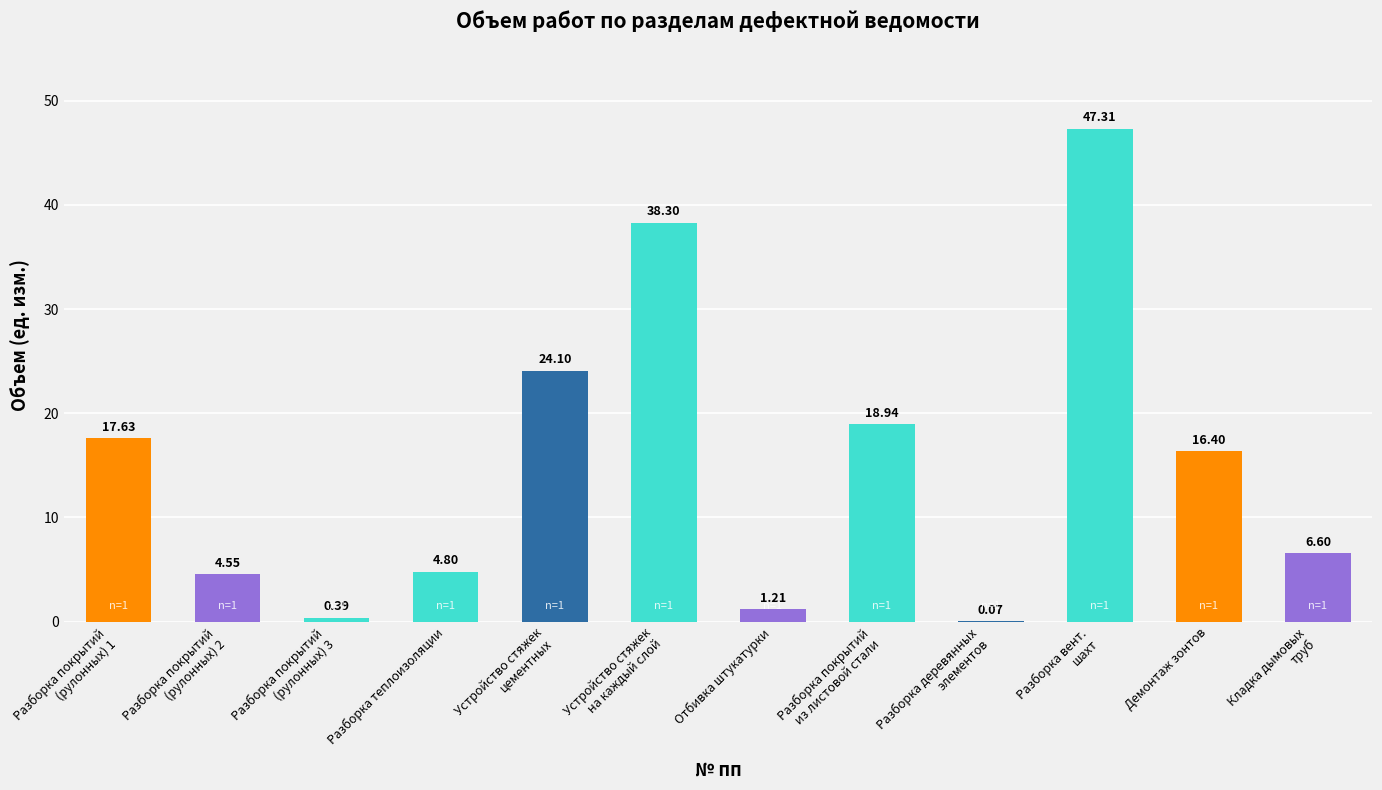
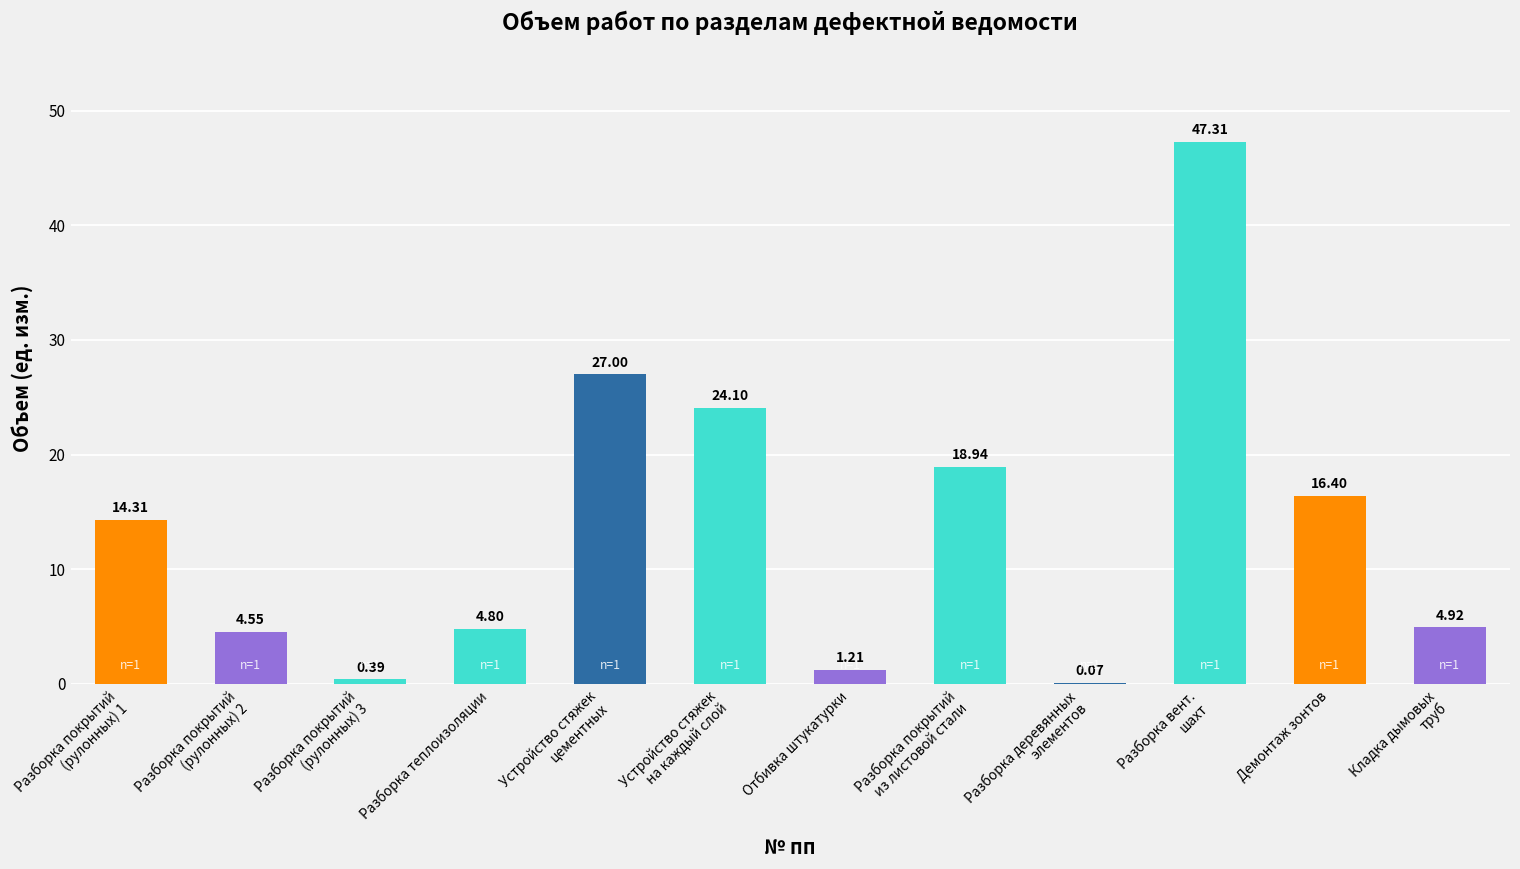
Разборка покрытий (рулонных) 1: 17.63 -> 14.31
Устройство стяжек цементных: 24.10 -> 27.00
Устройство стяжек на каждый слой: 38.30 -> 24.10
Кладка дымовых труб: 6.60 -> 4.92
